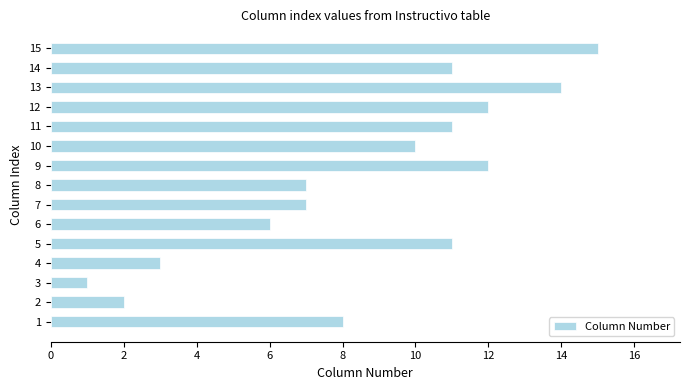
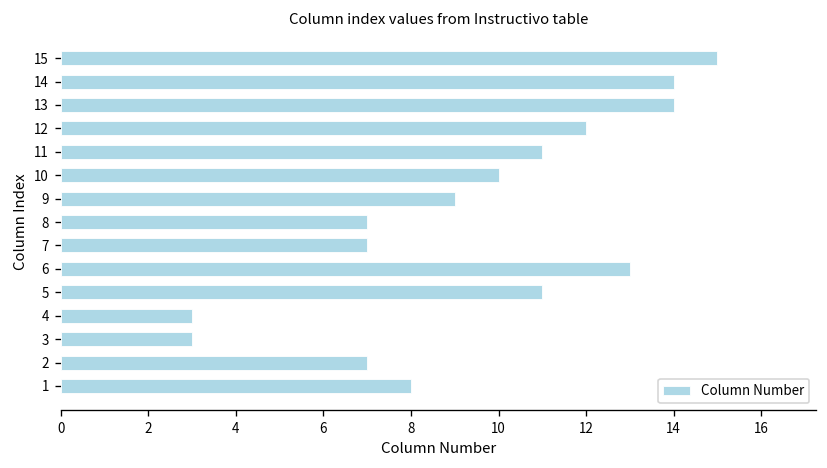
14: 11 -> 14
9: 12 -> 9
6: 6 -> 13
3: 1 -> 3
2: 2 -> 7
